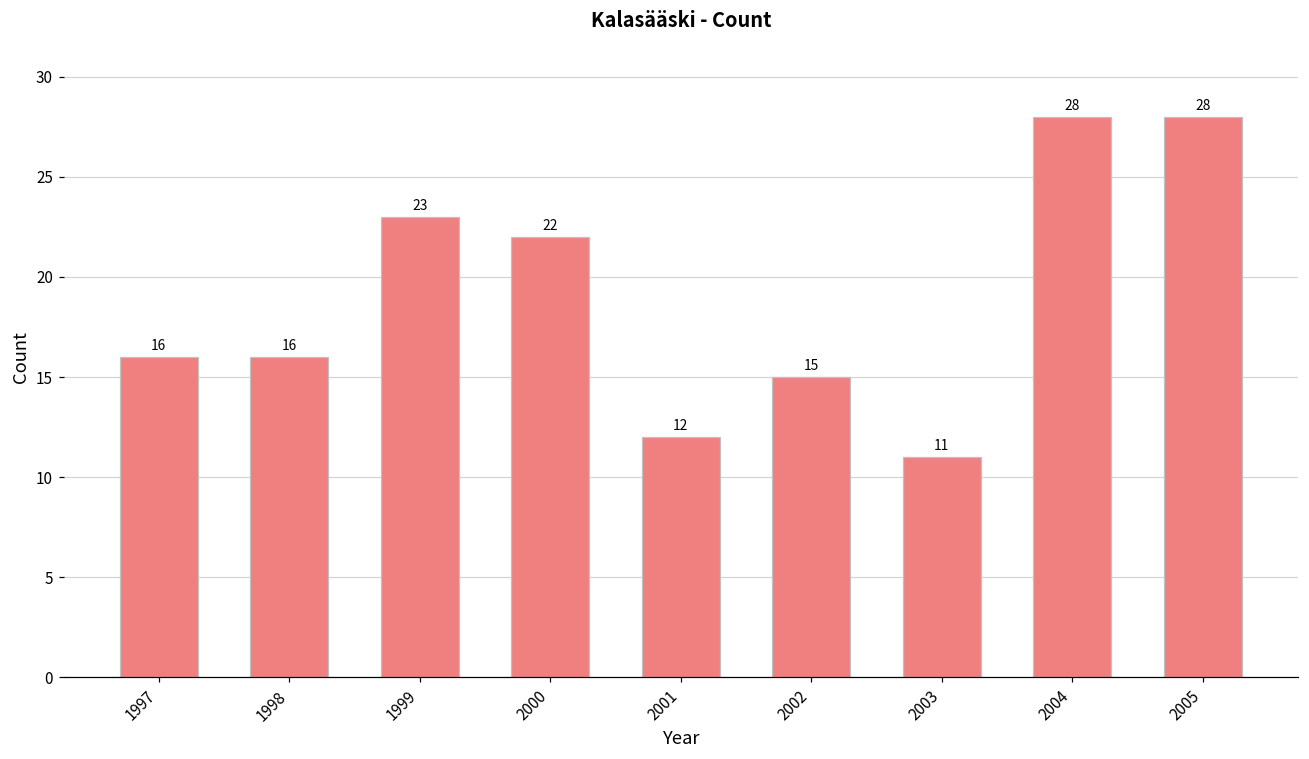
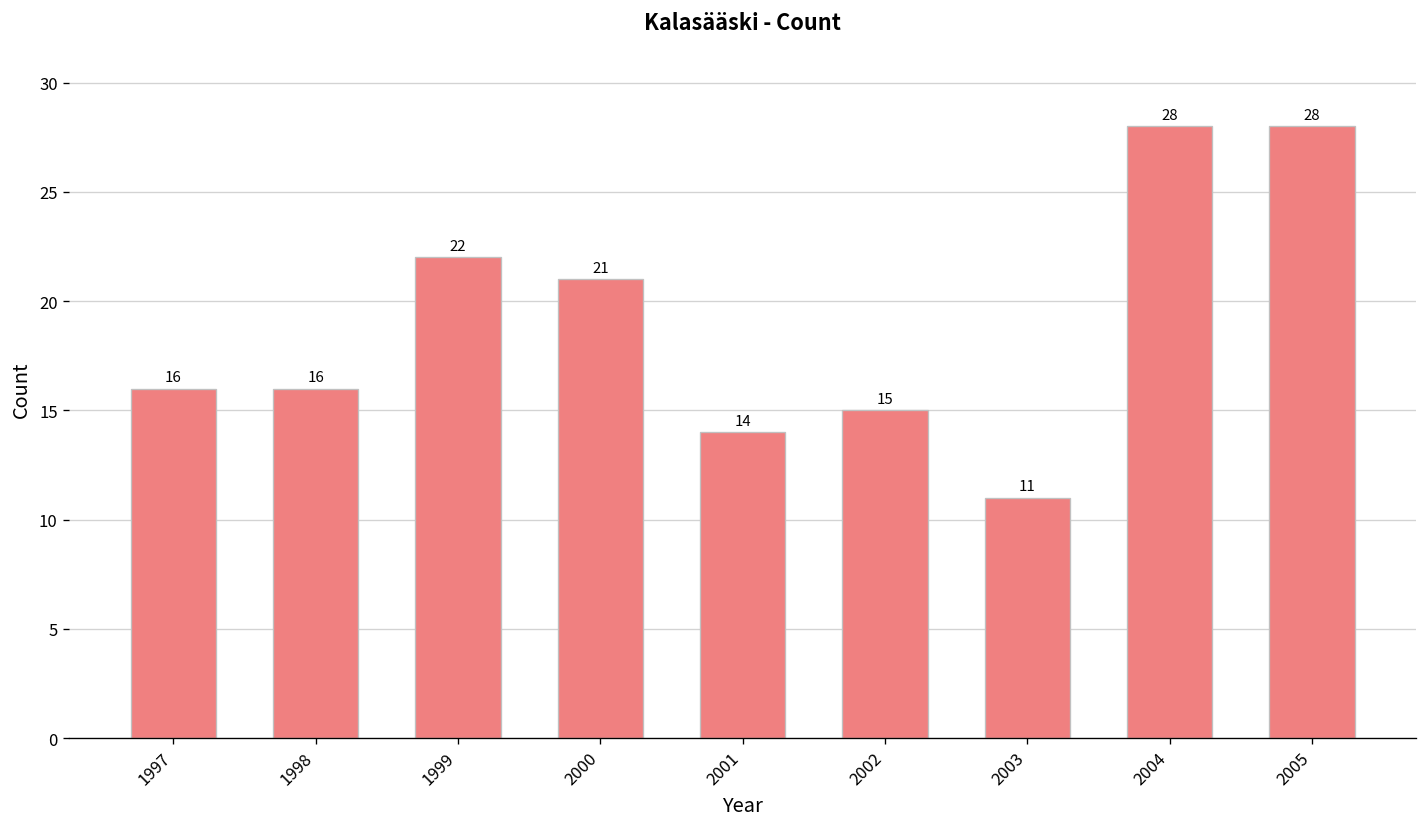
1999: 23 -> 22
2000: 22 -> 21
2001: 12 -> 14
